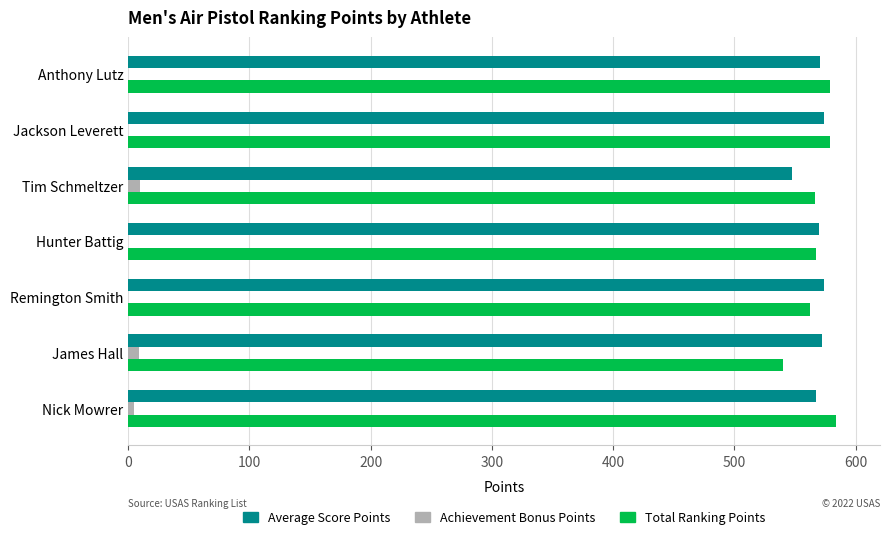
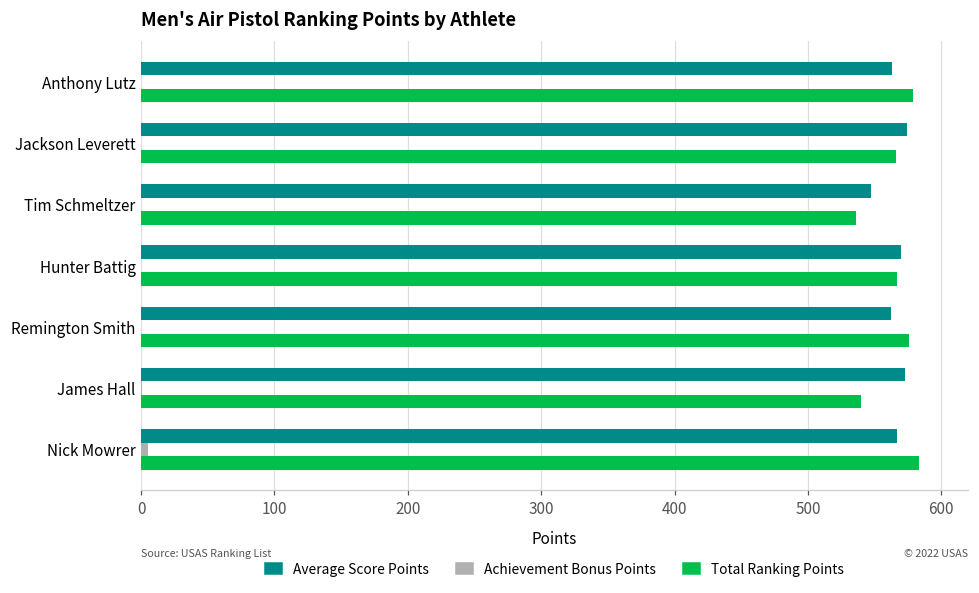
Average Score Points, Anthony Lutz: 570 -> 563
Total Ranking Points, Jackson Leverett: 579 -> 566
Achievement Bonus Points, Tim Schmeltzer: 10 -> 0
Total Ranking Points, Tim Schmeltzer: 566 -> 536
Average Score Points, Remington Smith: 574 -> 562
Total Ranking Points, Remington Smith: 562 -> 576
Achievement Bonus Points, James Hall: 9 -> 1
